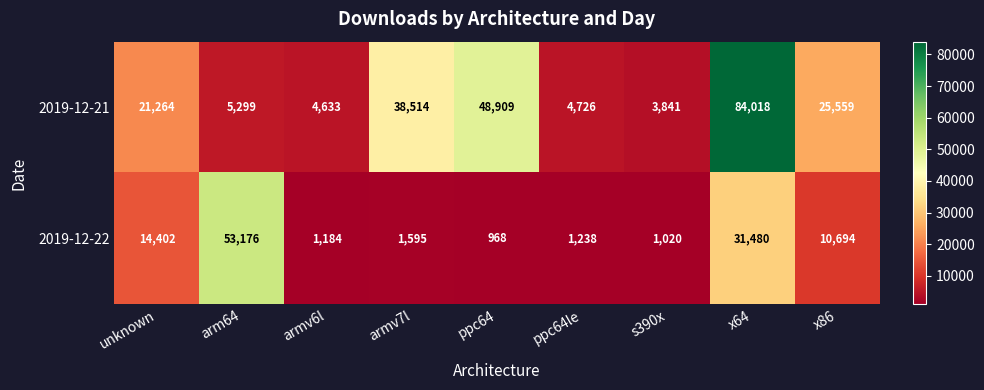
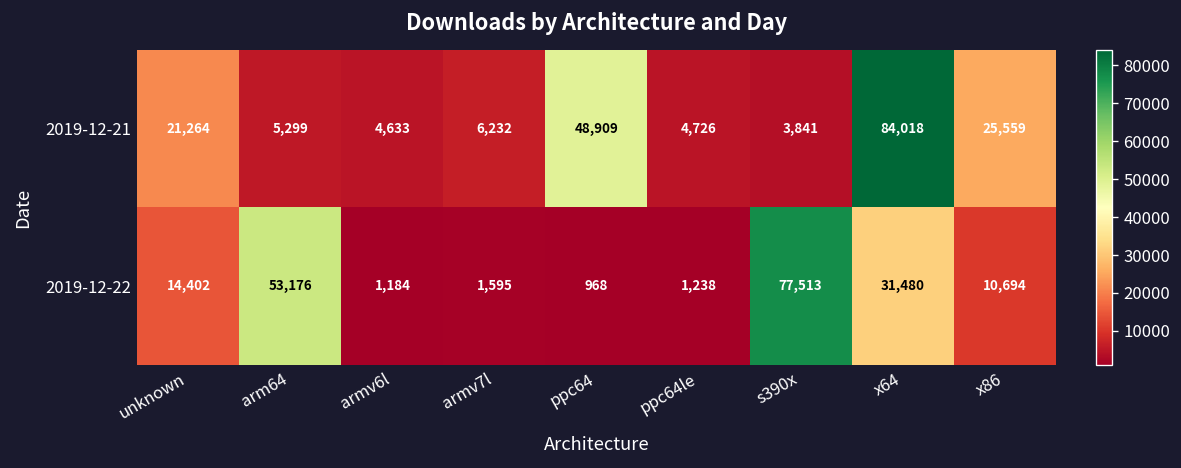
2019-12-21, armv7l: 38,514 -> 6,232
2019-12-22, s390x: 1,020 -> 77,513
